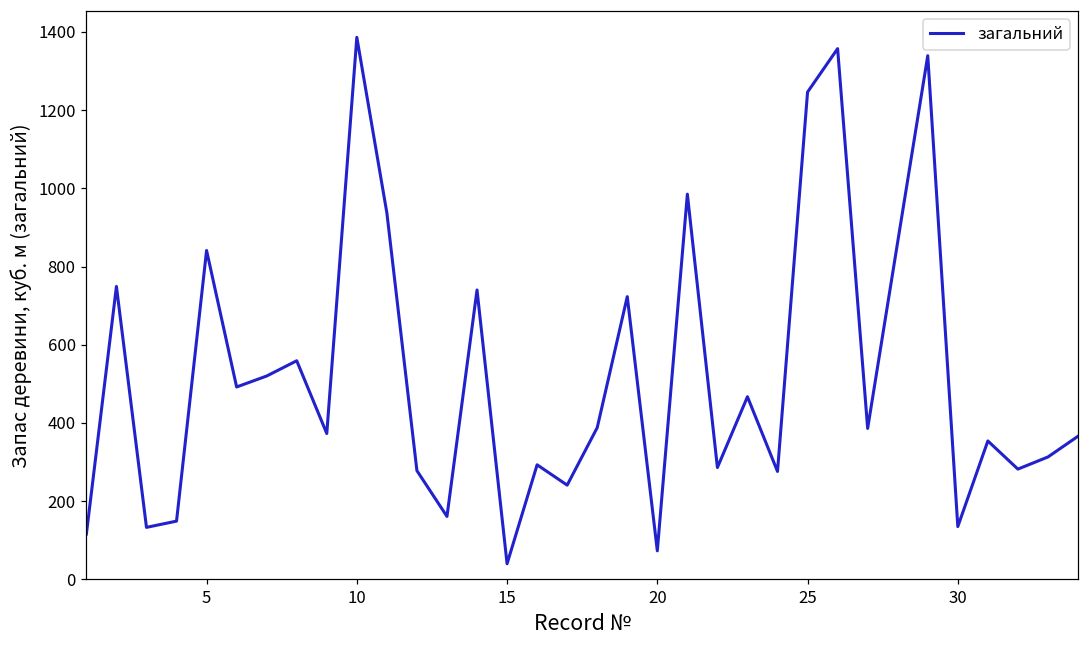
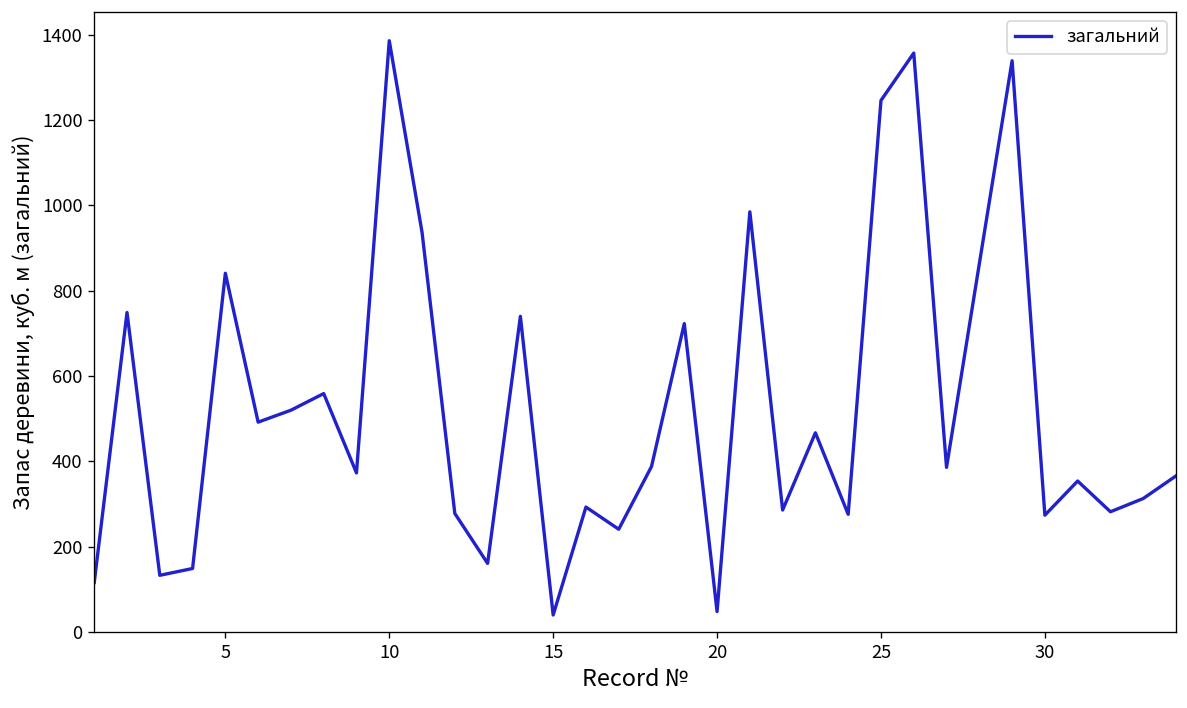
20: 70 -> 50
30: 140 -> 270
